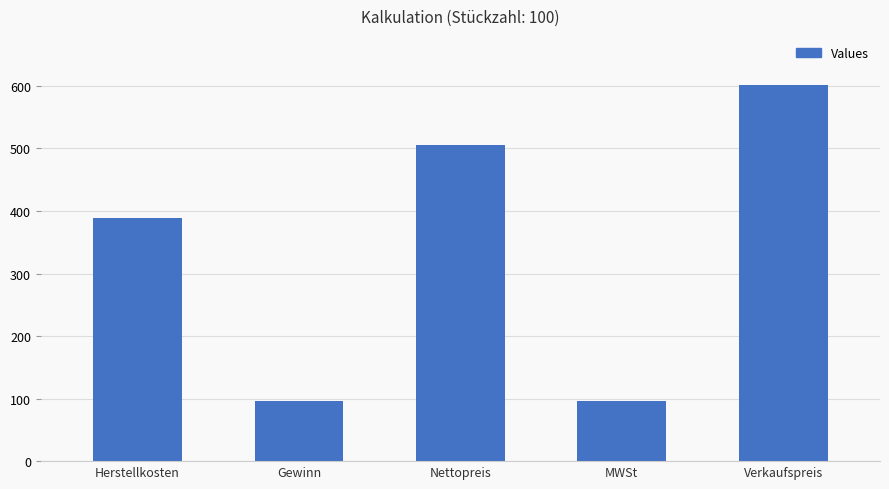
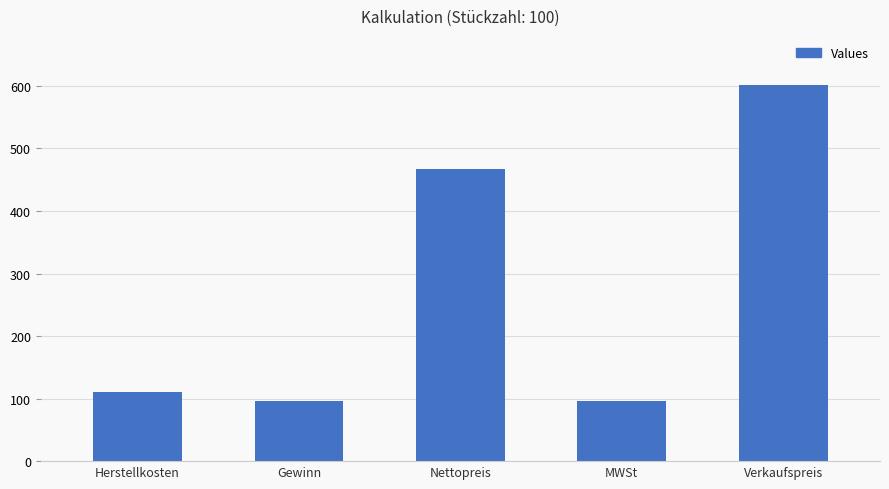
Herstellkosten: 390 -> 110
Nettopreis: 510 -> 470
